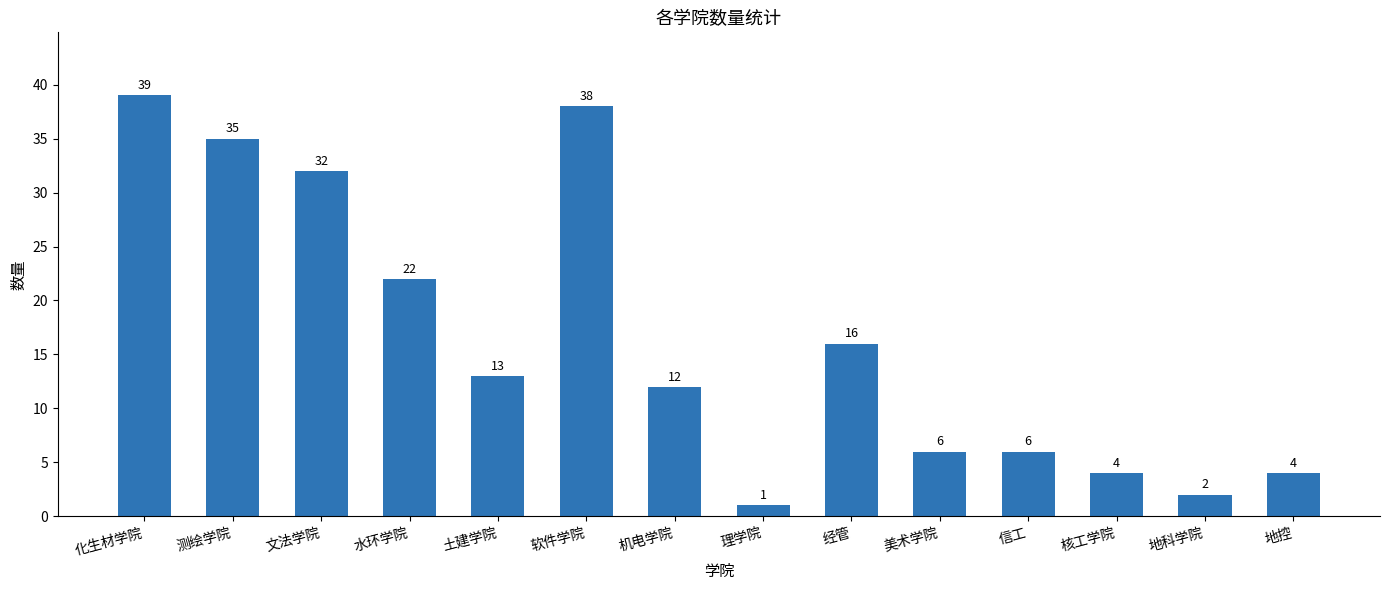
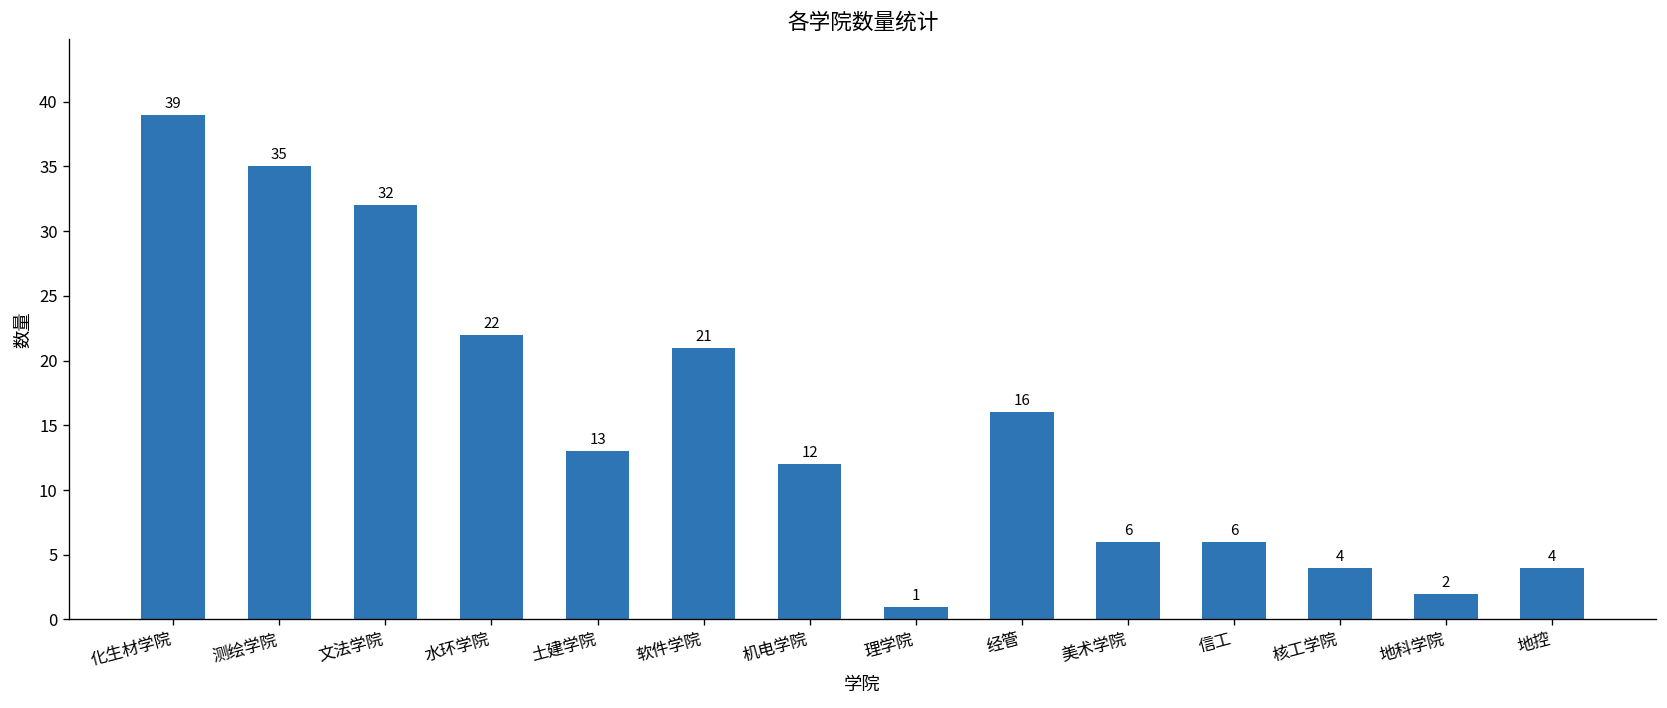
软件学院: 38 -> 21
